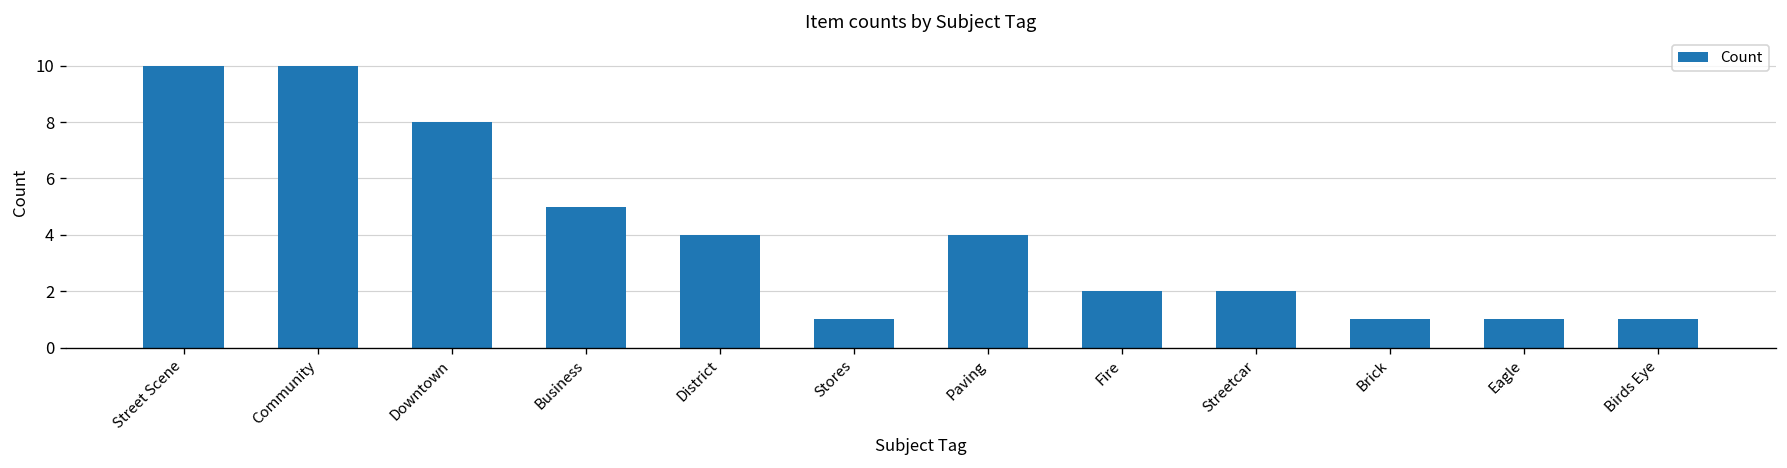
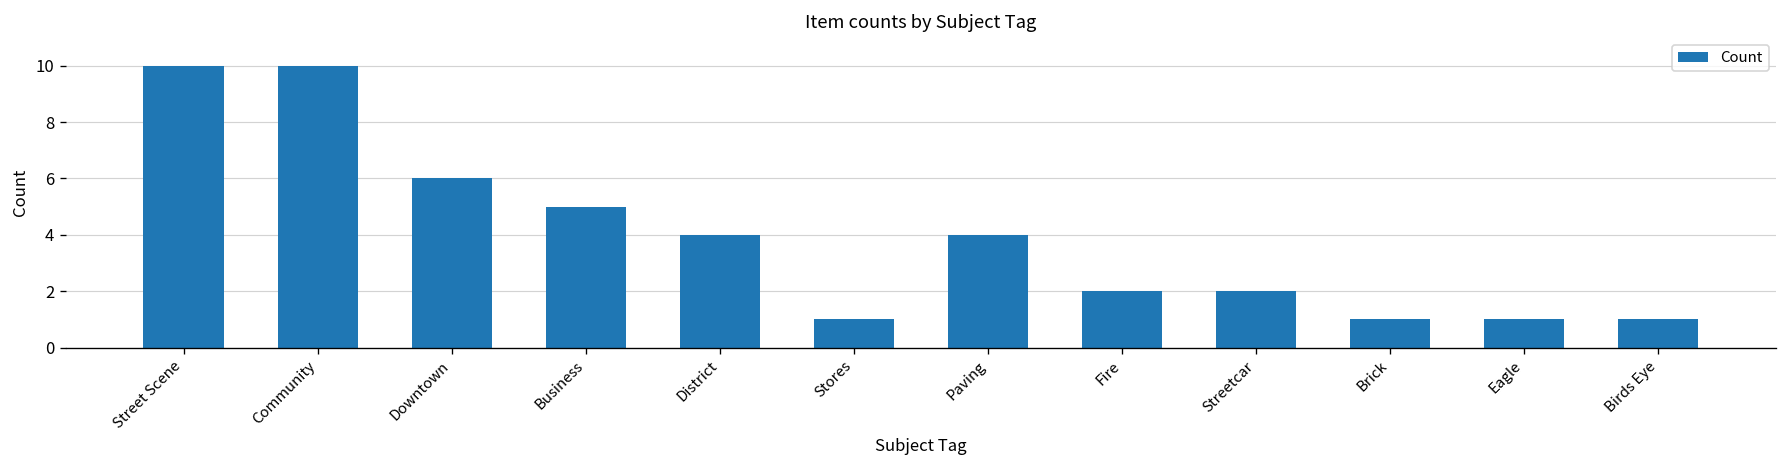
Downtown: 8 -> 6
